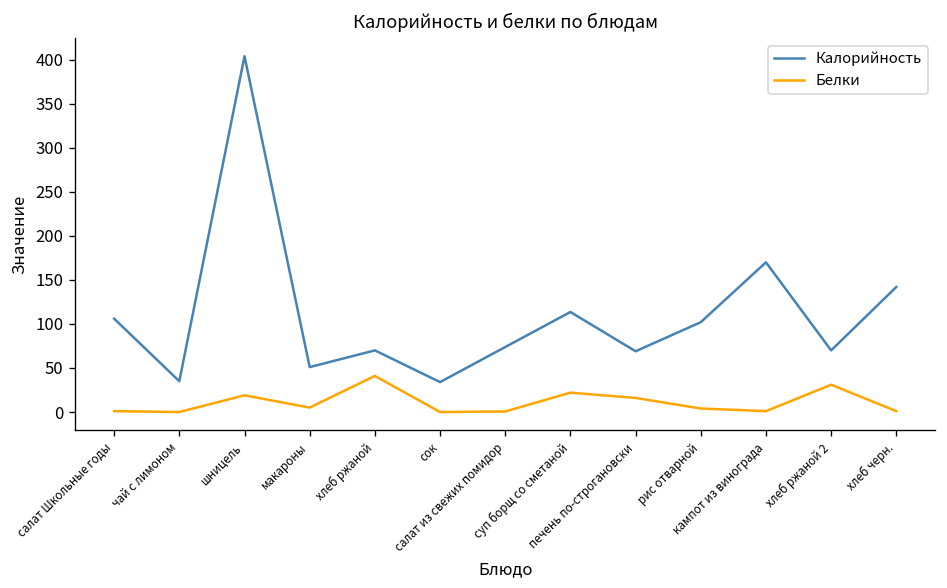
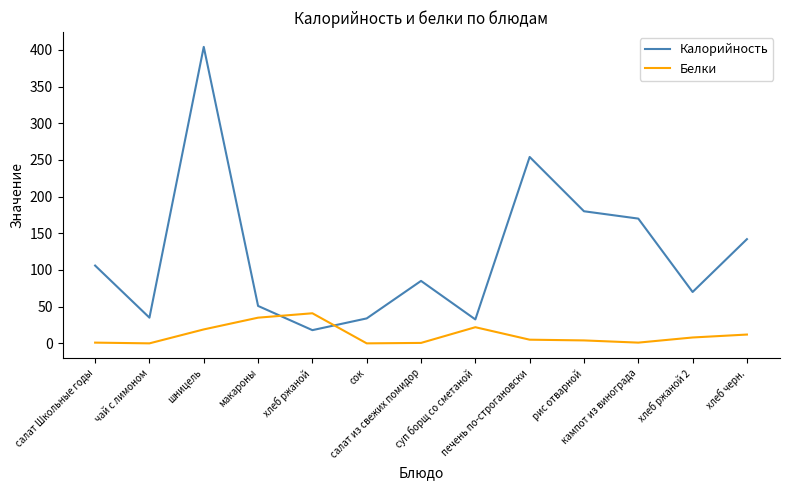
Белки, макароны: 10 -> 40
Калорийность, хлеб ржаной: 70 -> 20
Калорийность, салат из свежих помидор: 70 -> 90
Калорийность, суп борщ со сметаной: 110 -> 30
Калорийность, печень по-строгановски: 70 -> 250
Белки, печень по-строгановски: 20 -> 10
Калорийность, рис отварной: 100 -> 180
Белки, хлеб ржаной 2: 30 -> 10
Белки, хлеб черн.: 0 -> 10
